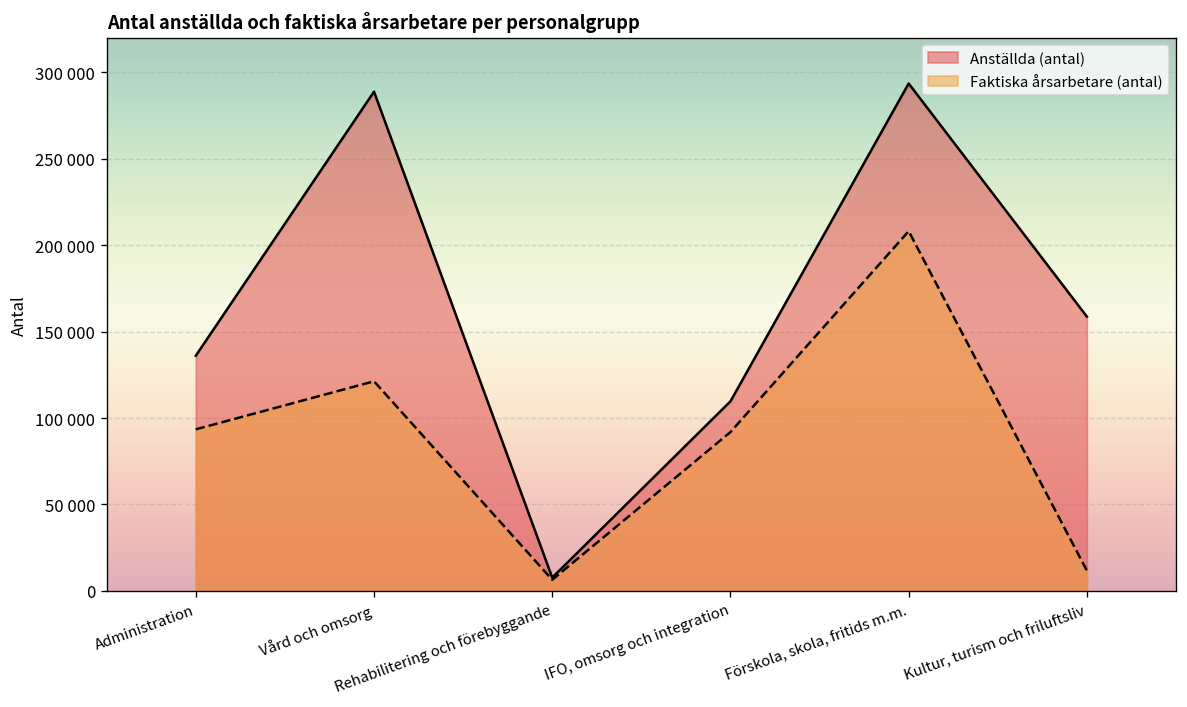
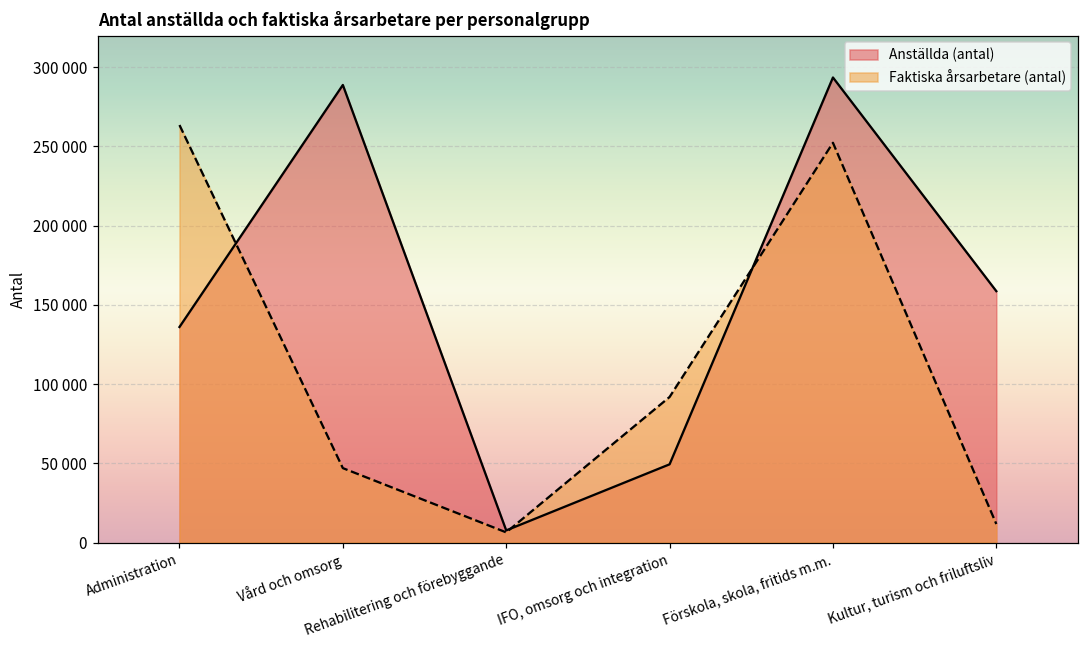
Faktiska årsarbetare (antal), Administration: 93000 -> 264000
Faktiska årsarbetare (antal), Vård och omsorg: 121000 -> 47000
Anställda (antal), IFO, omsorg och integration: 110000 -> 49000
Faktiska årsarbetare (antal), Förskola, skola, fritids m.m.: 208000 -> 252000
